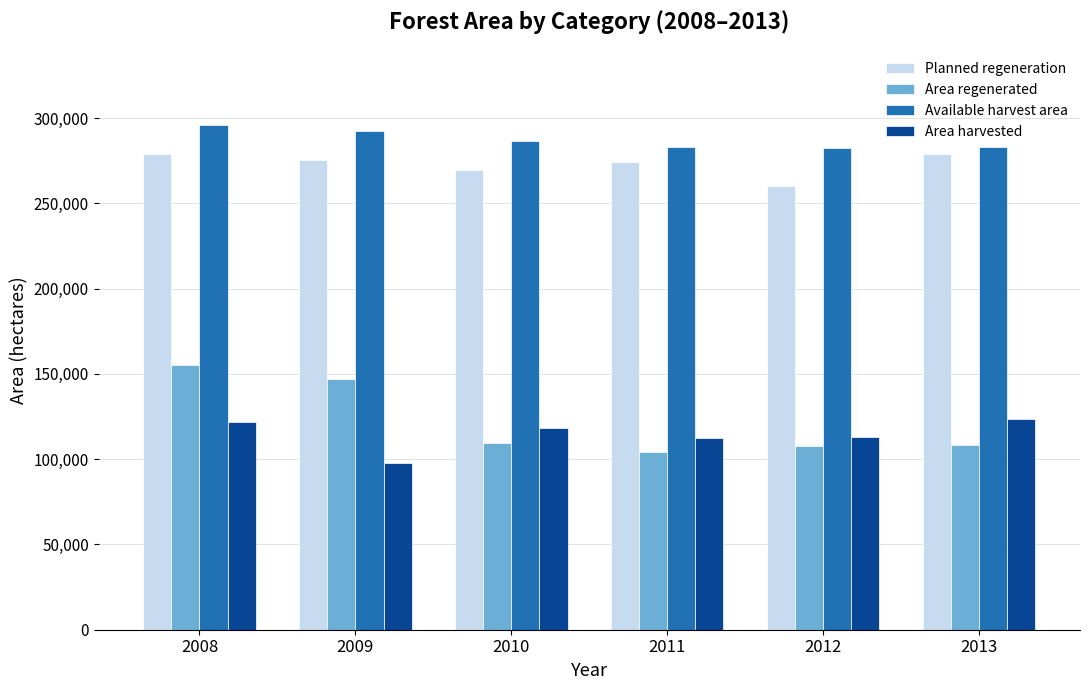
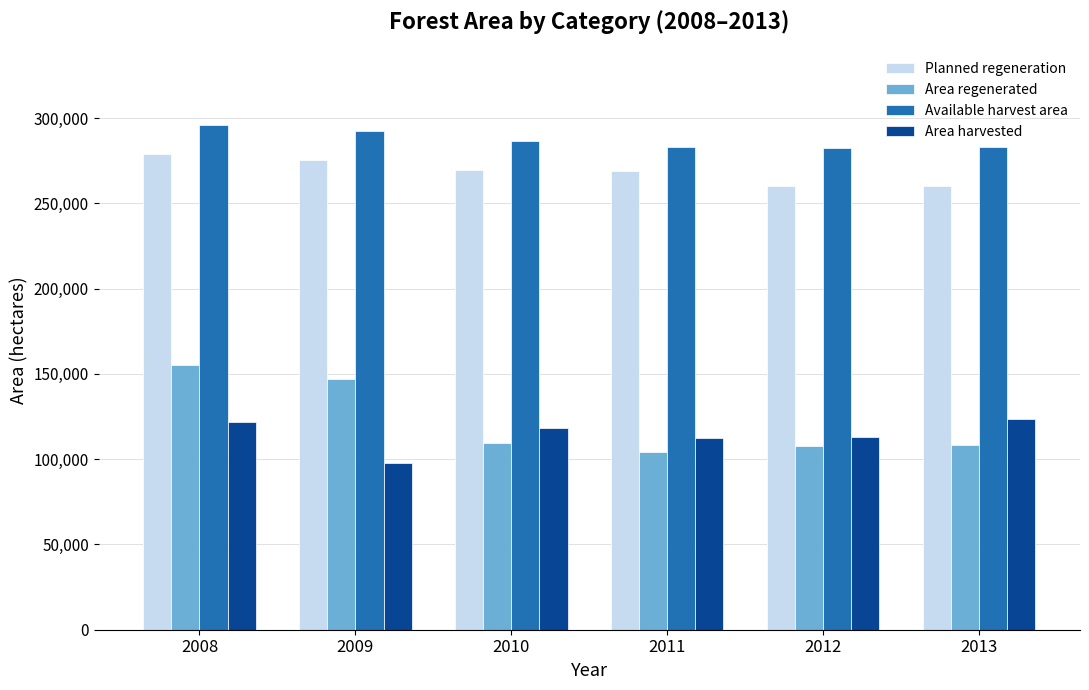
Planned regeneration, 2011: 274,000 -> 269,000
Planned regeneration, 2013: 279,000 -> 260,000
